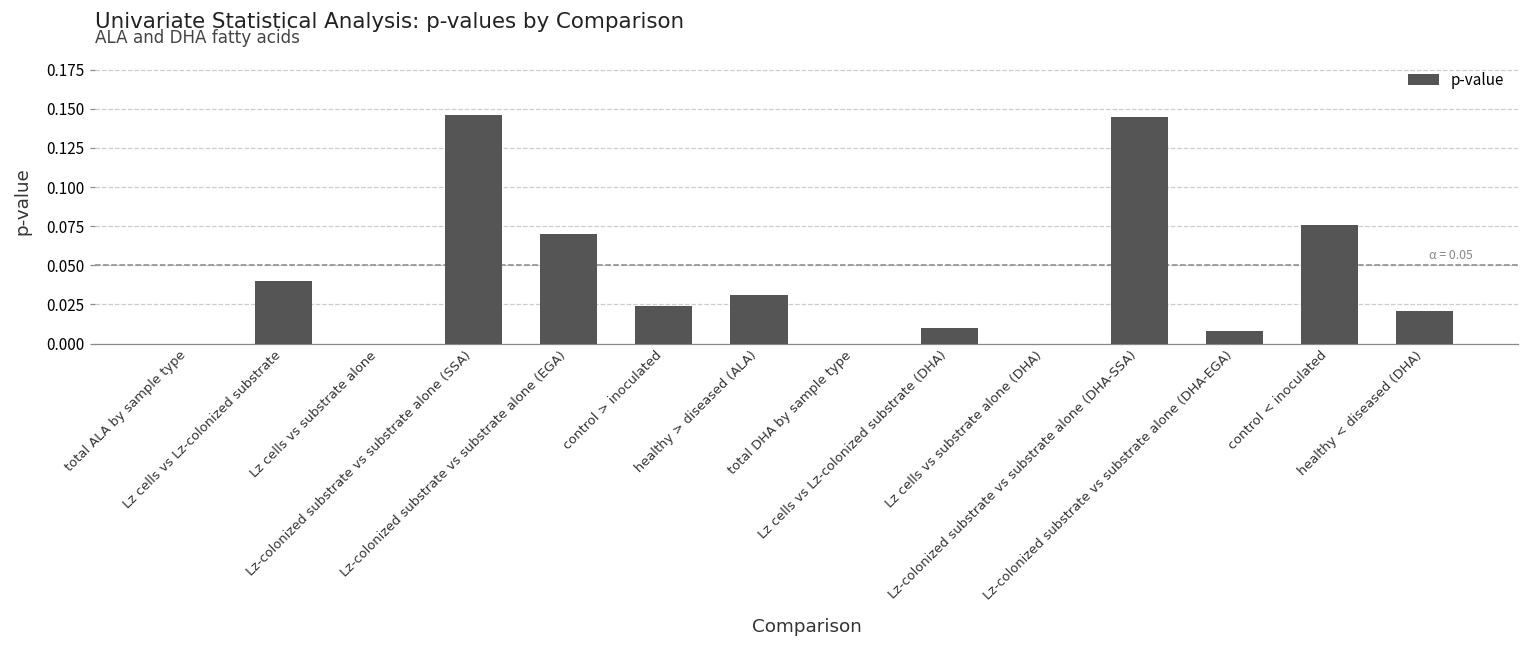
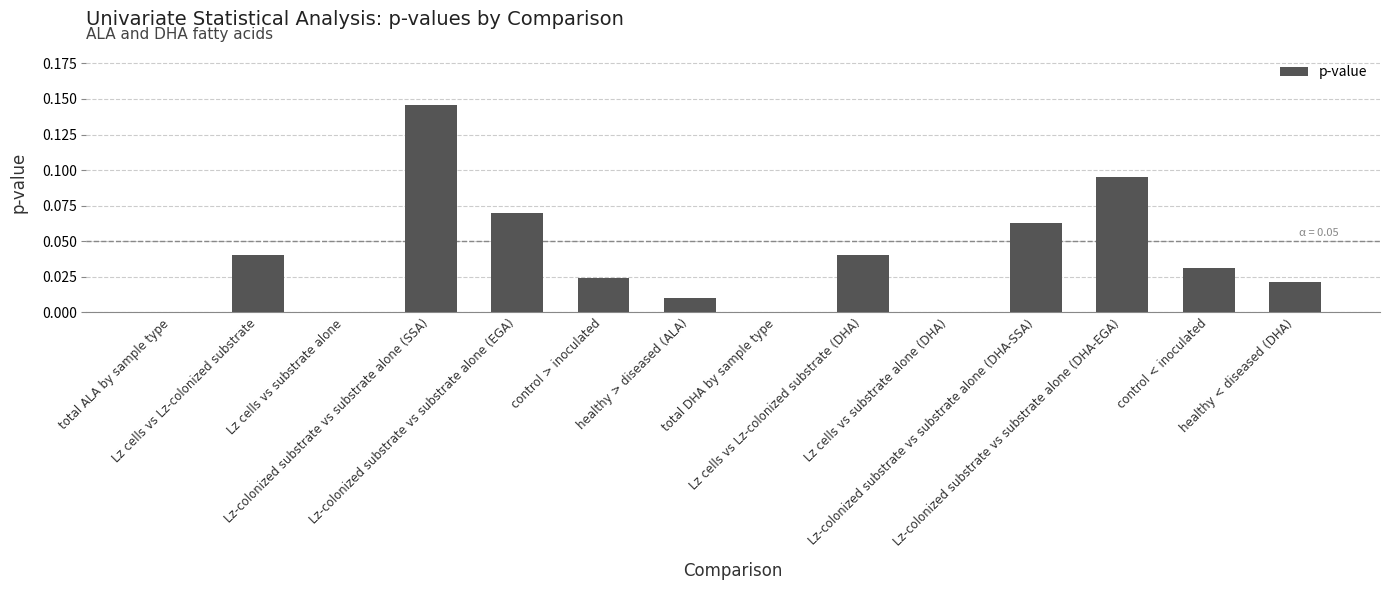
healthy > diseased (ALA): 0.031 -> 0.010
Lz cells vs Lz-colonized substrate (DHA): 0.01 -> 0.04
Lz-colonized substrate vs substrate alone (DHA-SSA): 0.145 -> 0.063
Lz-colonized substrate vs substrate alone (DHA-EGA): 0.008 -> 0.095
control < inoculated: 0.076 -> 0.031
